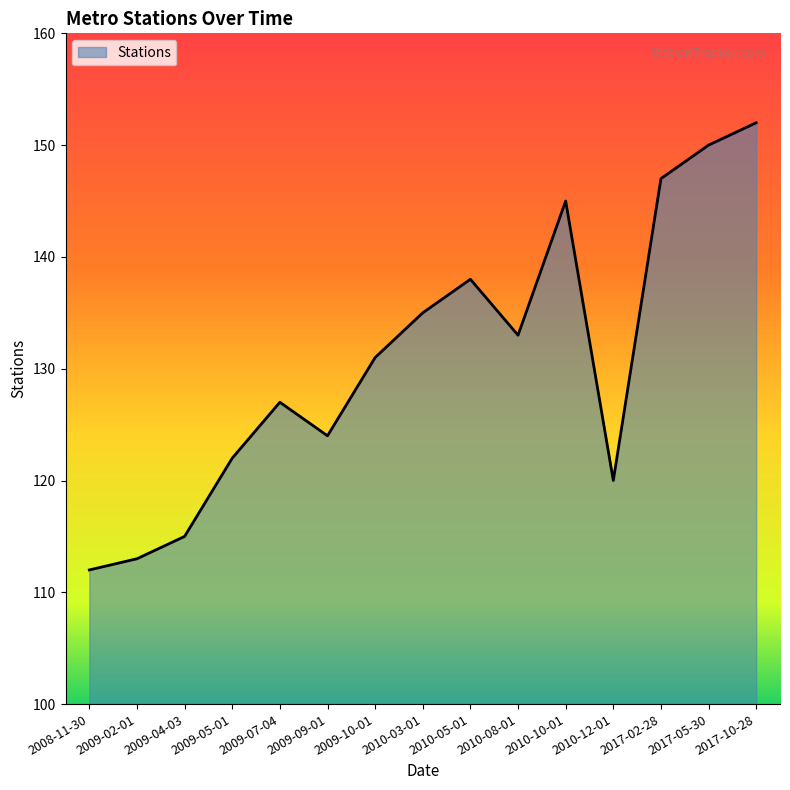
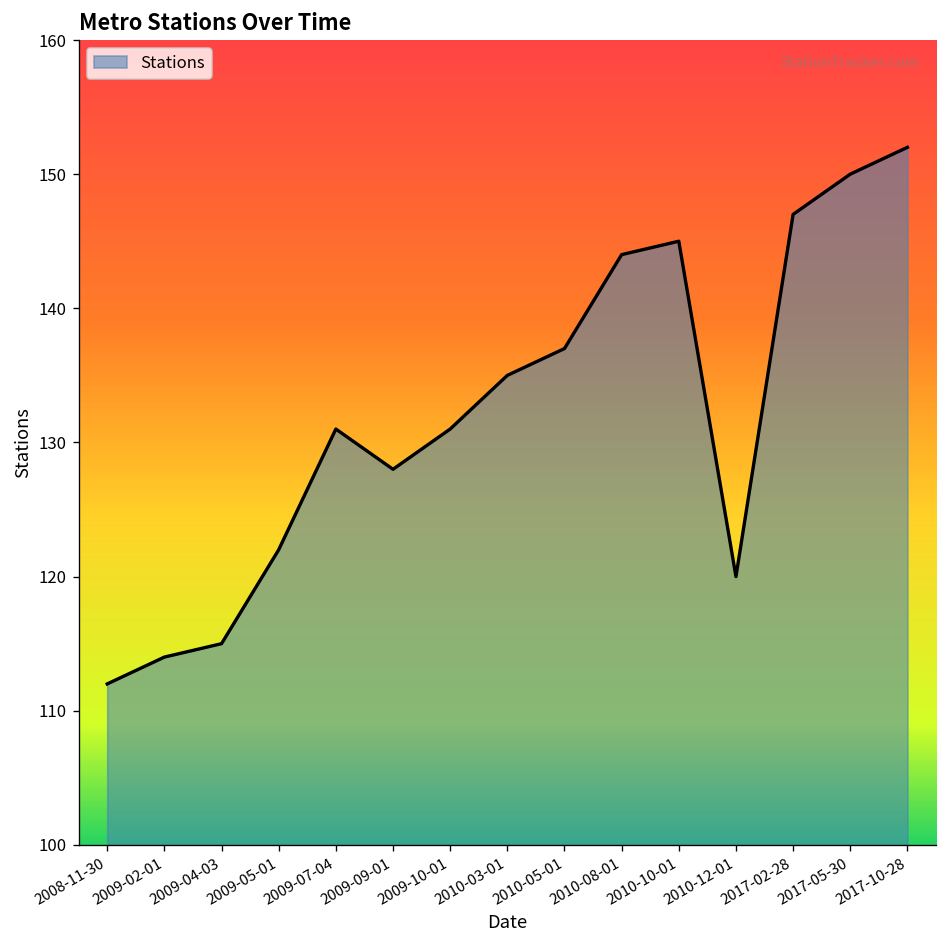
2009-02-01: 113 -> 114
2009-07-04: 127 -> 131
2009-09-01: 124 -> 128
2010-05-01: 138 -> 137
2010-08-01: 133 -> 144
